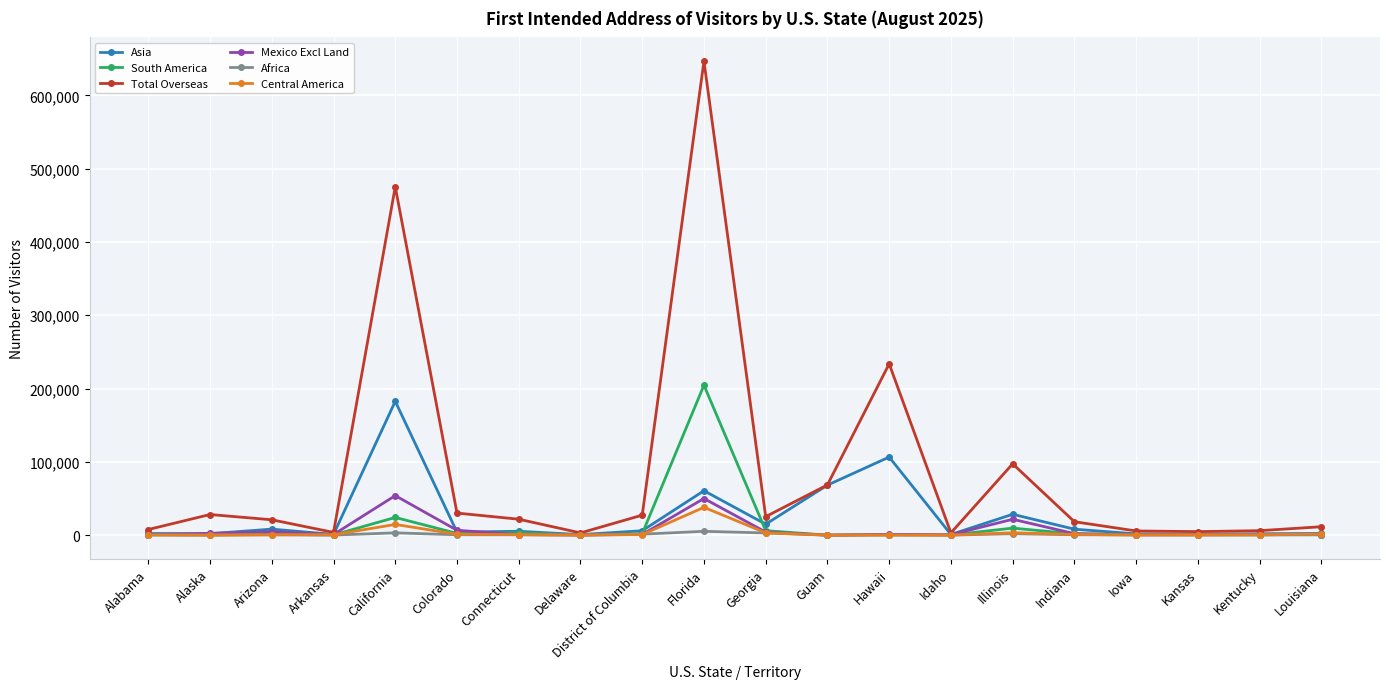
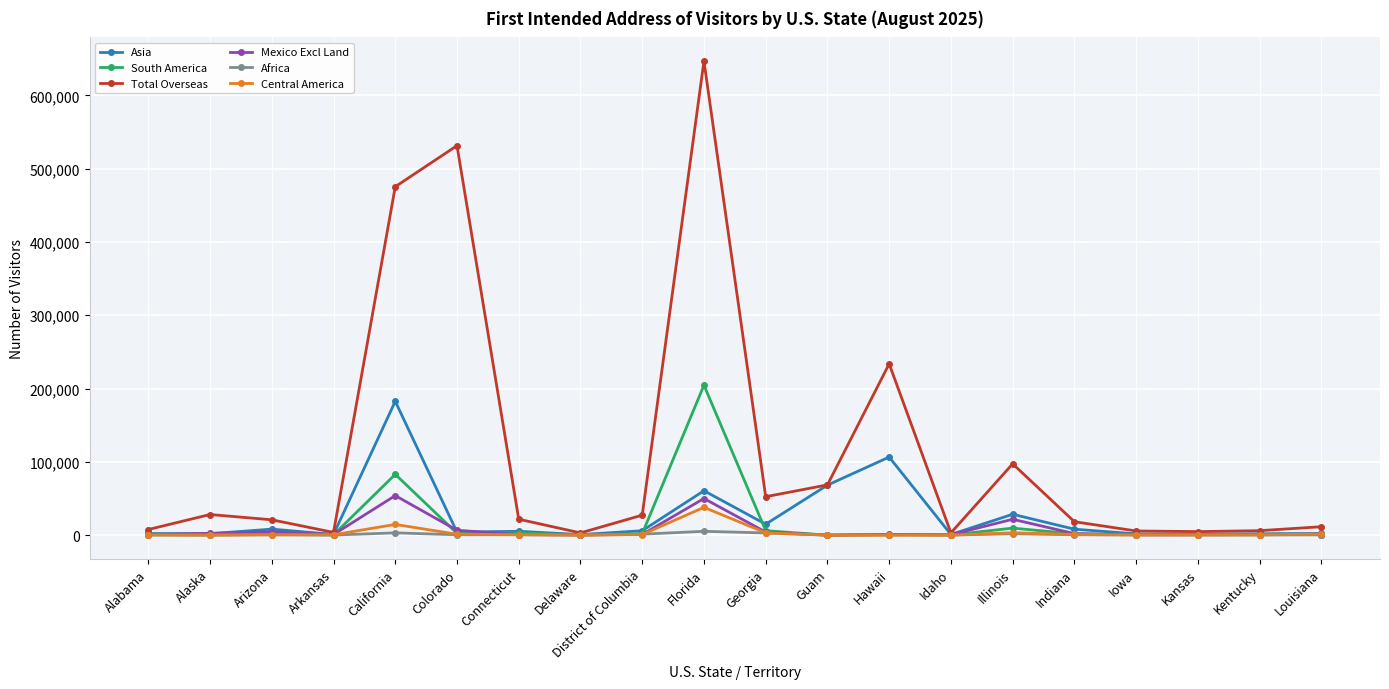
South America, California: 20,000 -> 80,000
Total Overseas, Colorado: 30,000 -> 530,000
Total Overseas, Georgia: 30,000 -> 50,000
